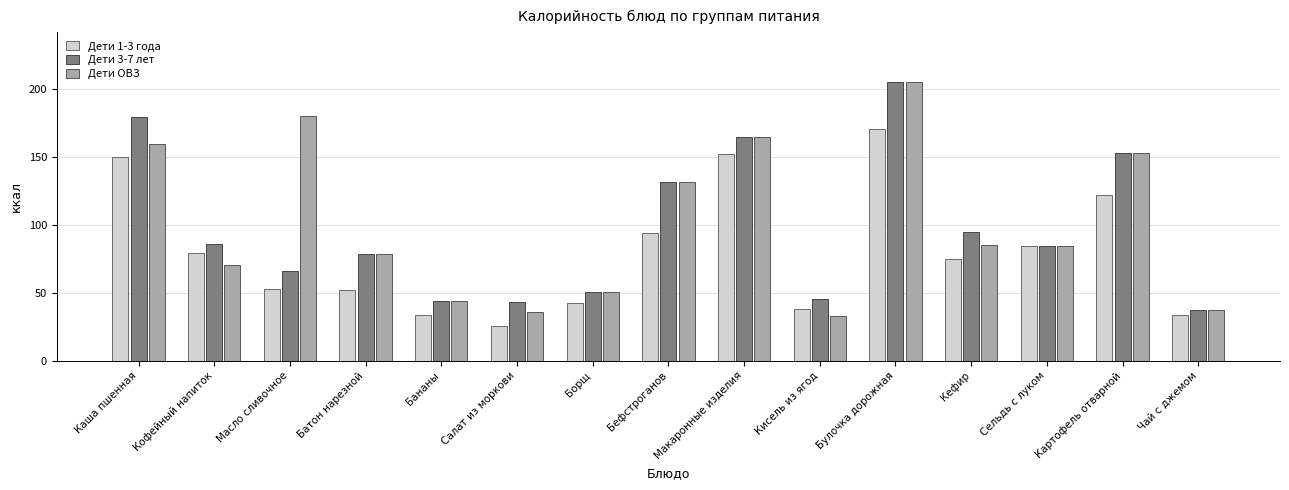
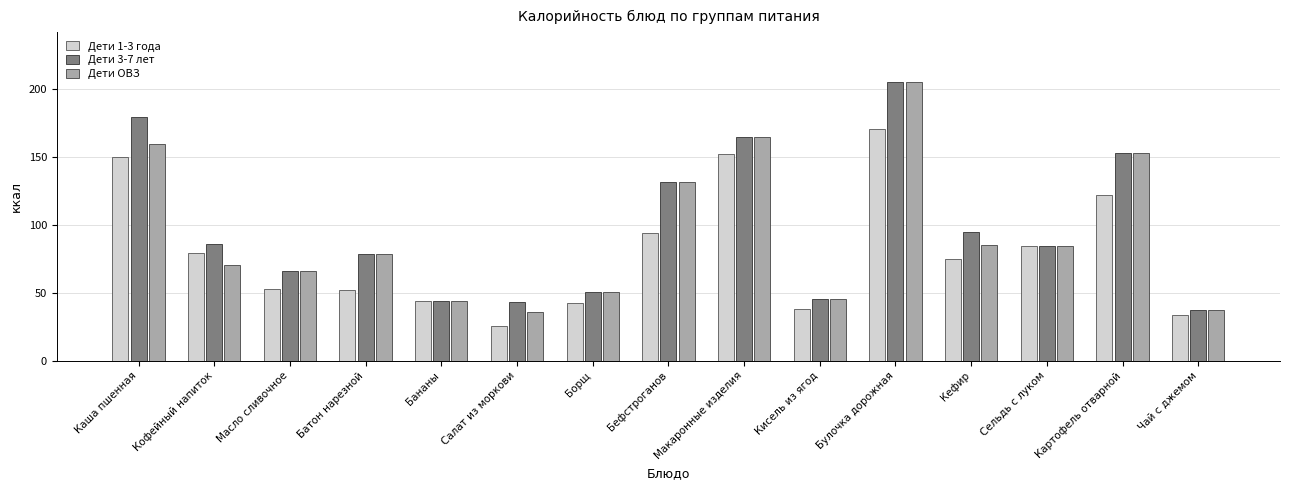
Дети ОВЗ, Масло сливочное: 180 -> 66
Дети 1-3 года, Бананы: 34 -> 44
Дети ОВЗ, Кисель из ягод: 33 -> 46
